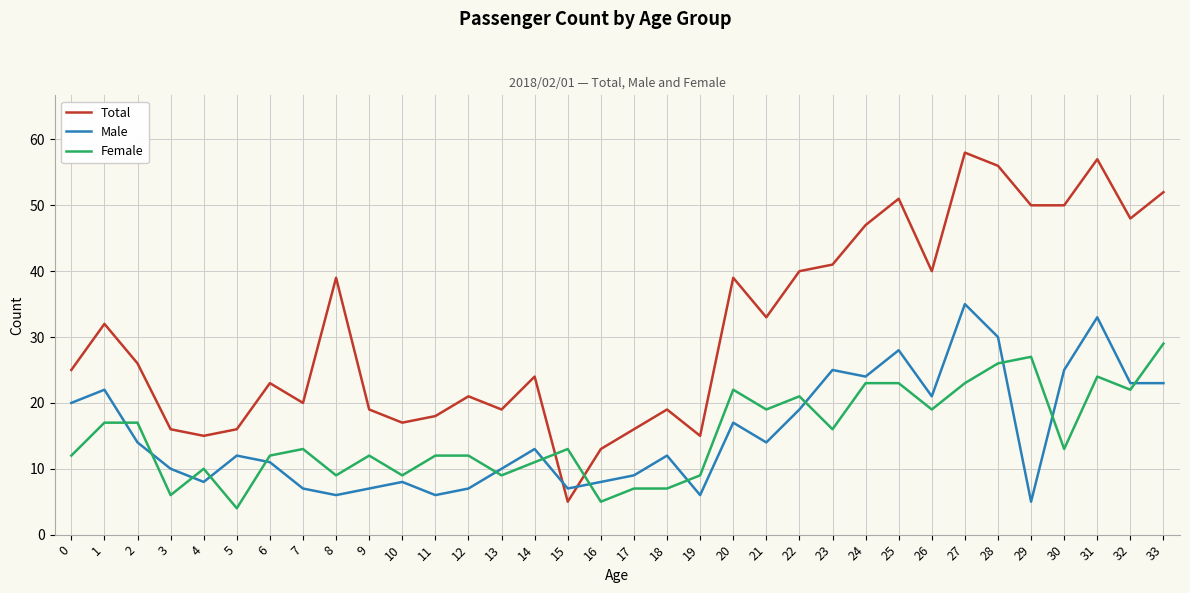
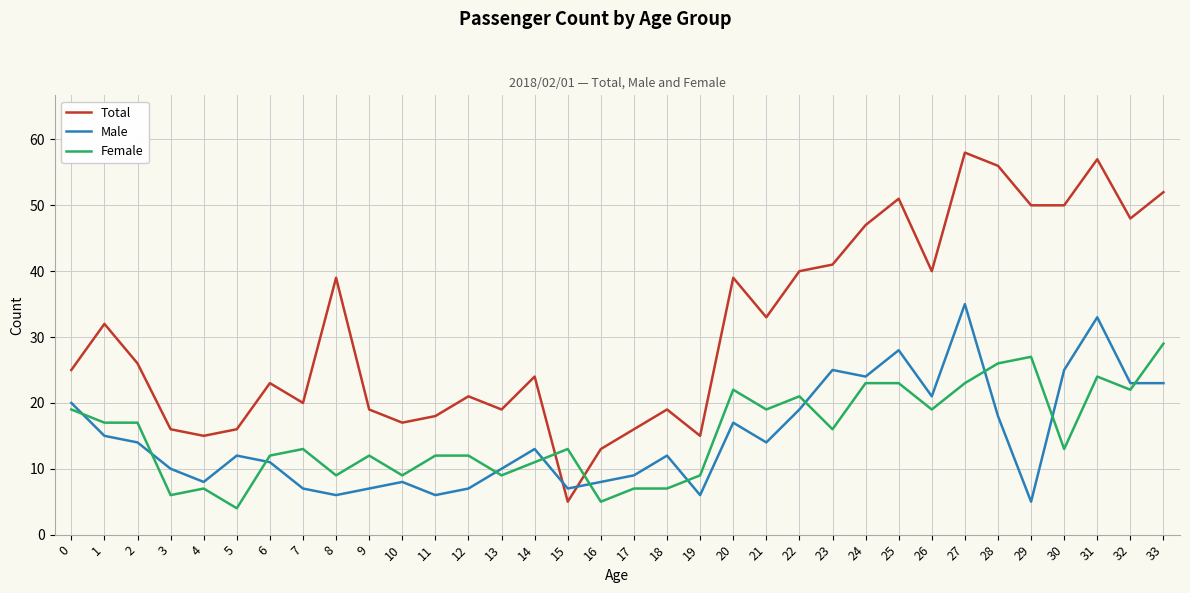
Female, 0: 12 -> 19
Male, 1: 22 -> 15
Female, 4: 10 -> 7
Male, 28: 30 -> 18
